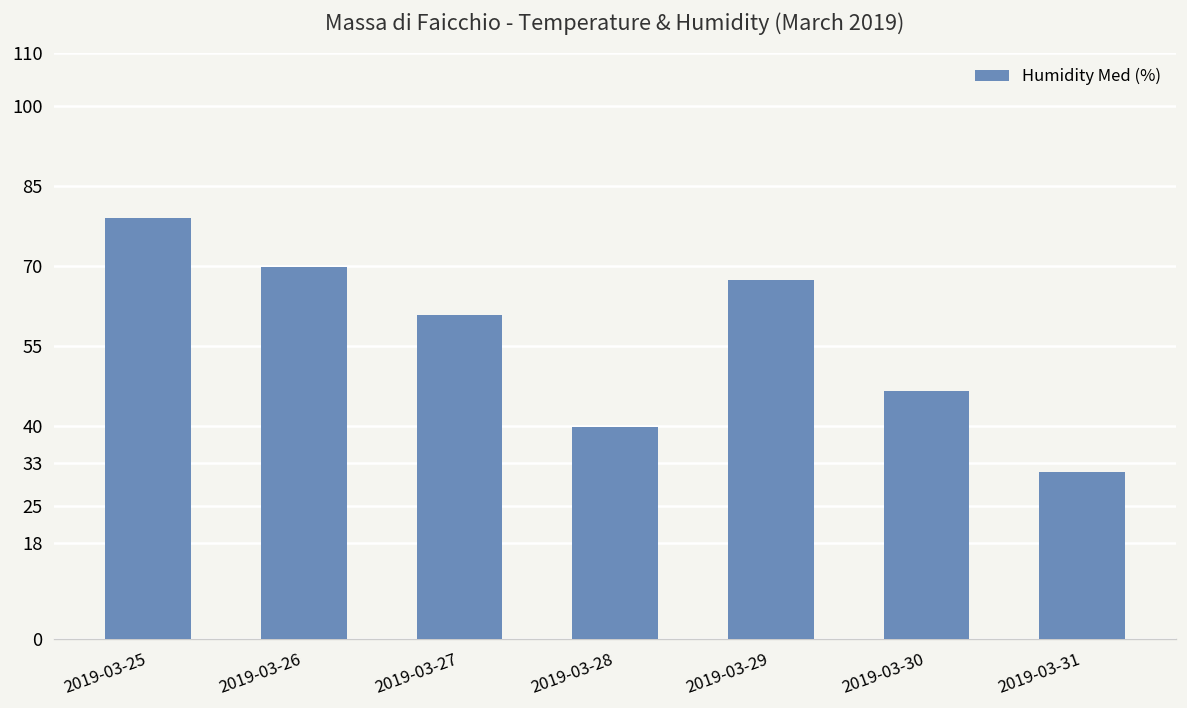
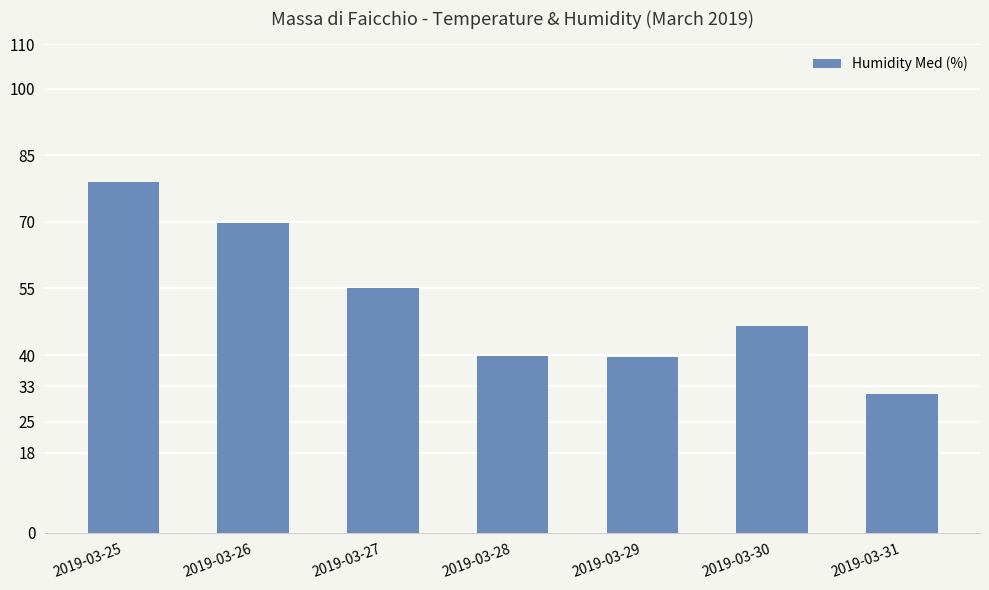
2019-03-27: 61 -> 55
2019-03-29: 67 -> 40
